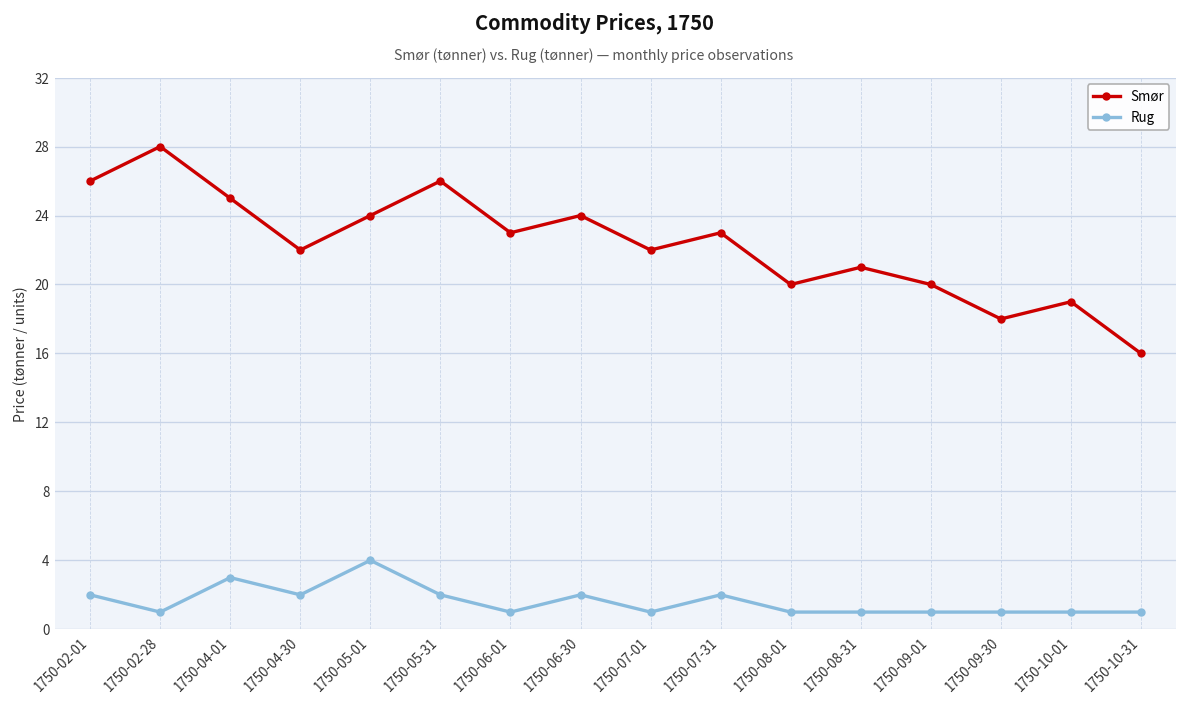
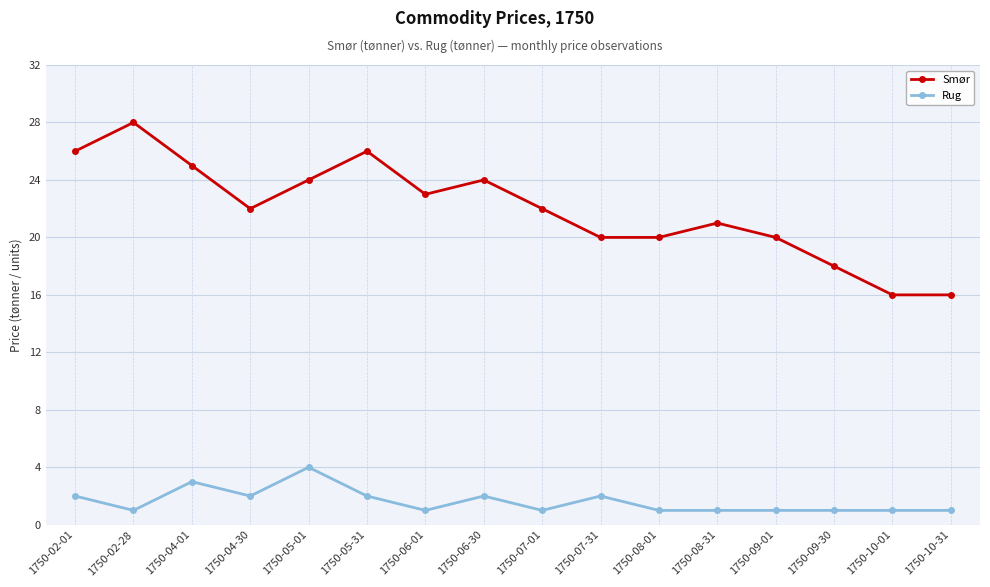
Smør, 1750-07-31: 23 -> 20
Smør, 1750-10-01: 19 -> 16
